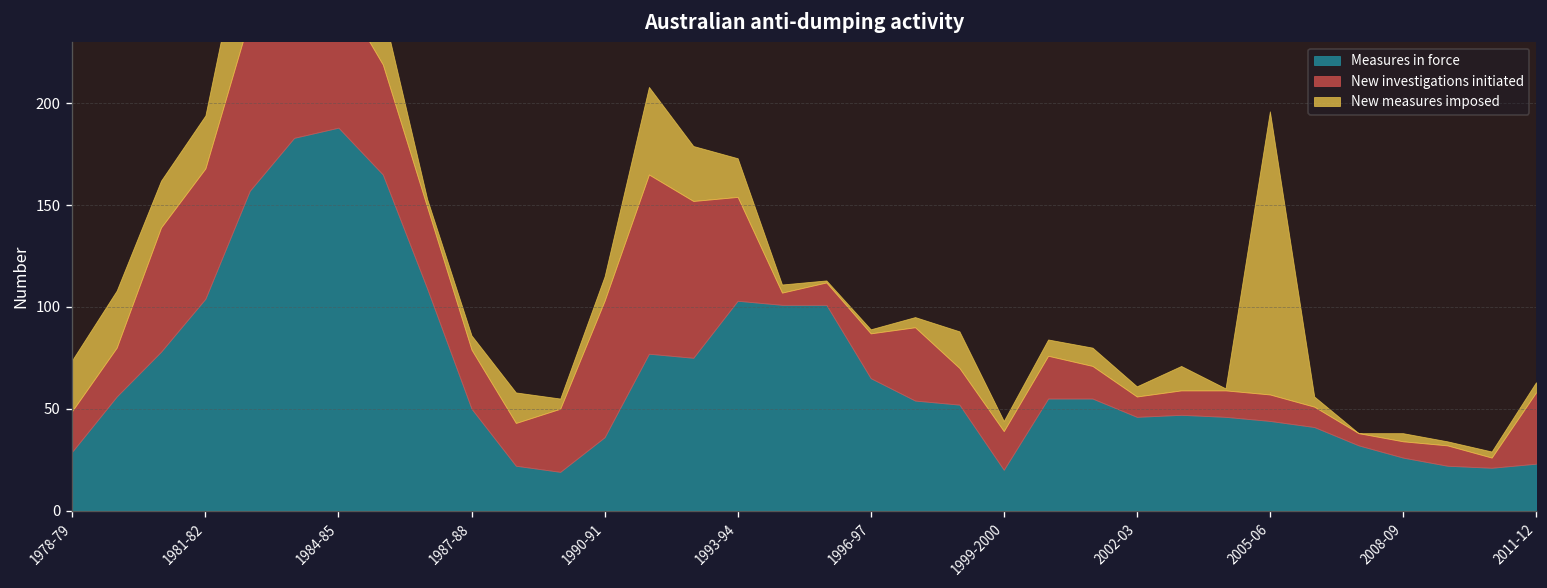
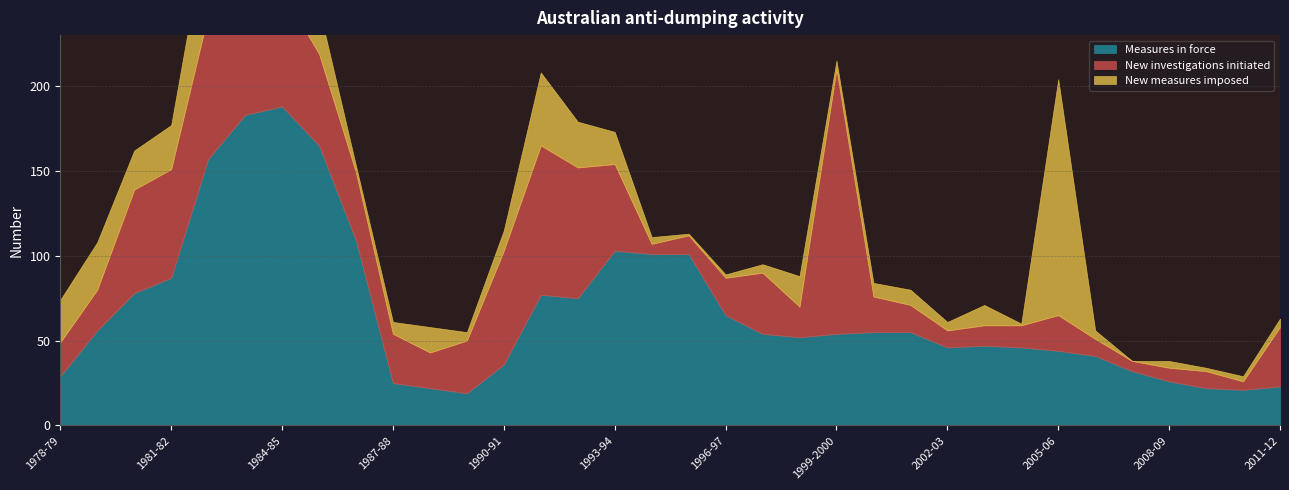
Measures in force, 1981-82: 104 -> 87
Measures in force, 1987-88: 50 -> 25
Measures in force, 1999-2000: 20 -> 54
New investigations initiated, 1999-2000: 19 -> 156
New investigations initiated, 2005-06: 13 -> 21
